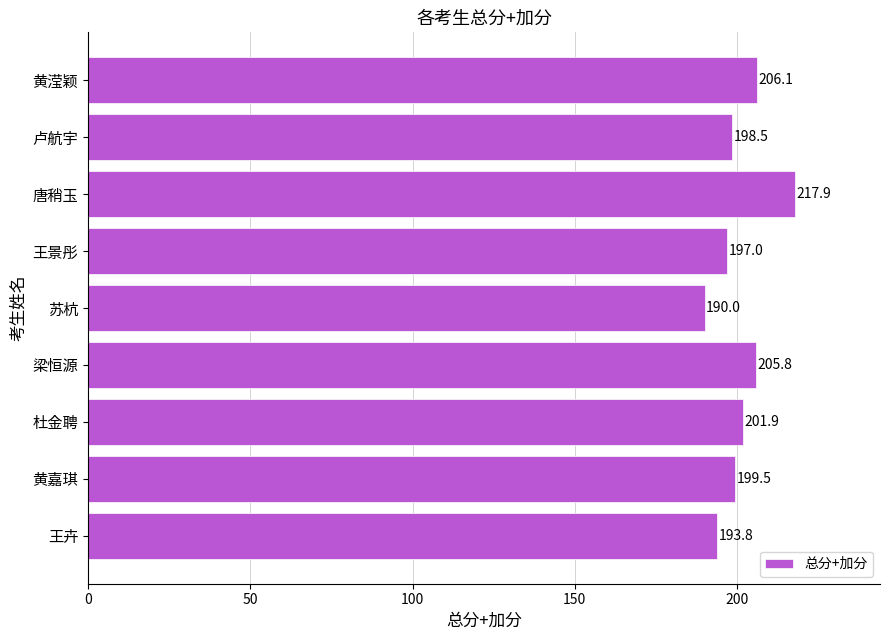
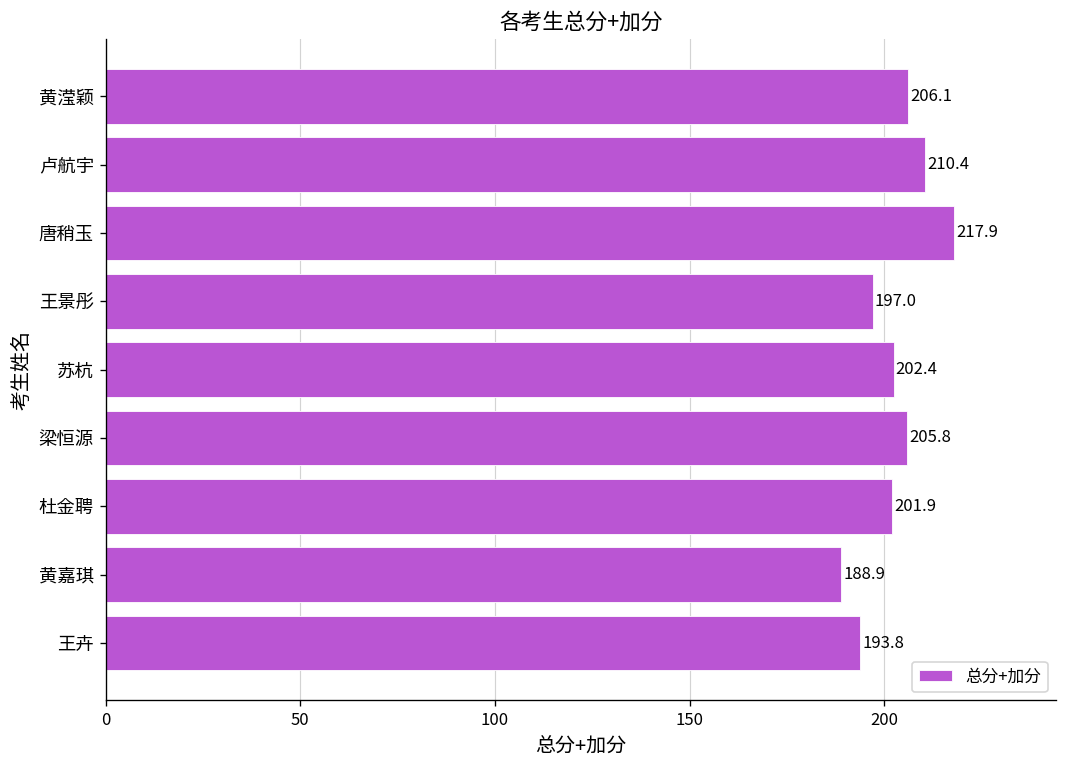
卢航宇: 198.5 -> 210.4
苏杭: 190.0 -> 202.4
黄嘉琪: 199.5 -> 188.9
